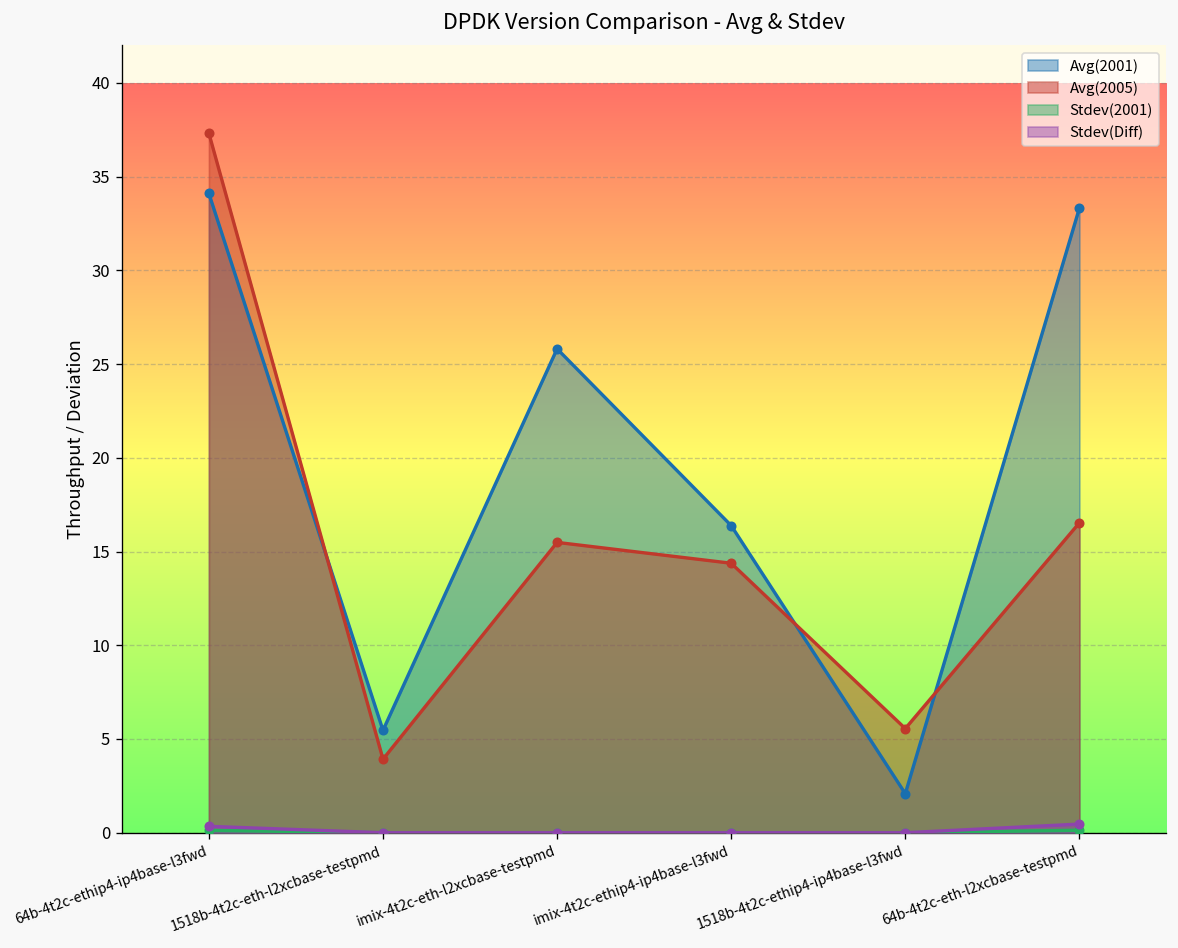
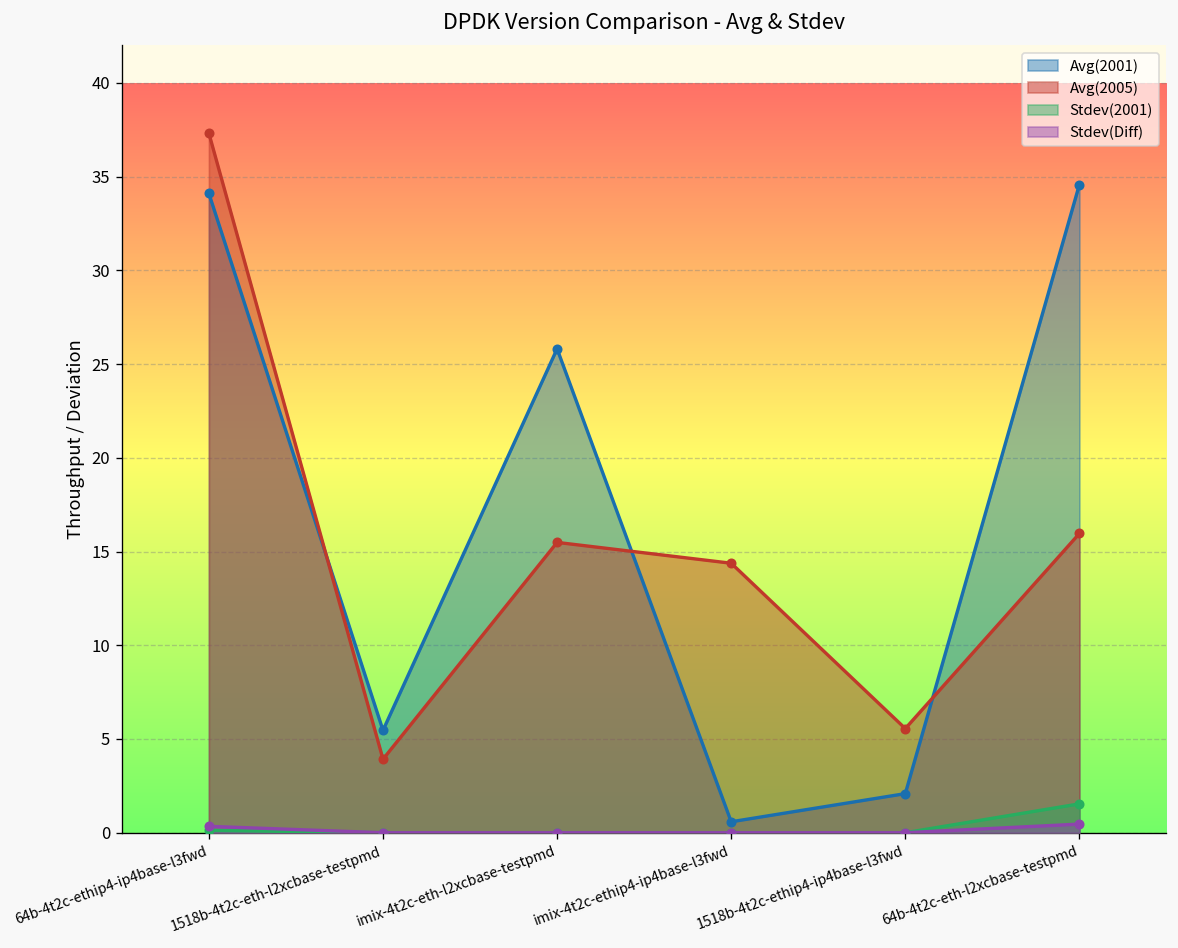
Avg(2001), imix-4t2c-ethip4-ip4base-l3fwd: 16.4 -> 0.6
Avg(2001), 64b-4t2c-eth-l2xcbase-testpmd: 33.3 -> 34.6
Avg(2005), 64b-4t2c-eth-l2xcbase-testpmd: 16.5 -> 16.0
Stdev(2001), 64b-4t2c-eth-l2xcbase-testpmd: 0.1 -> 1.5
